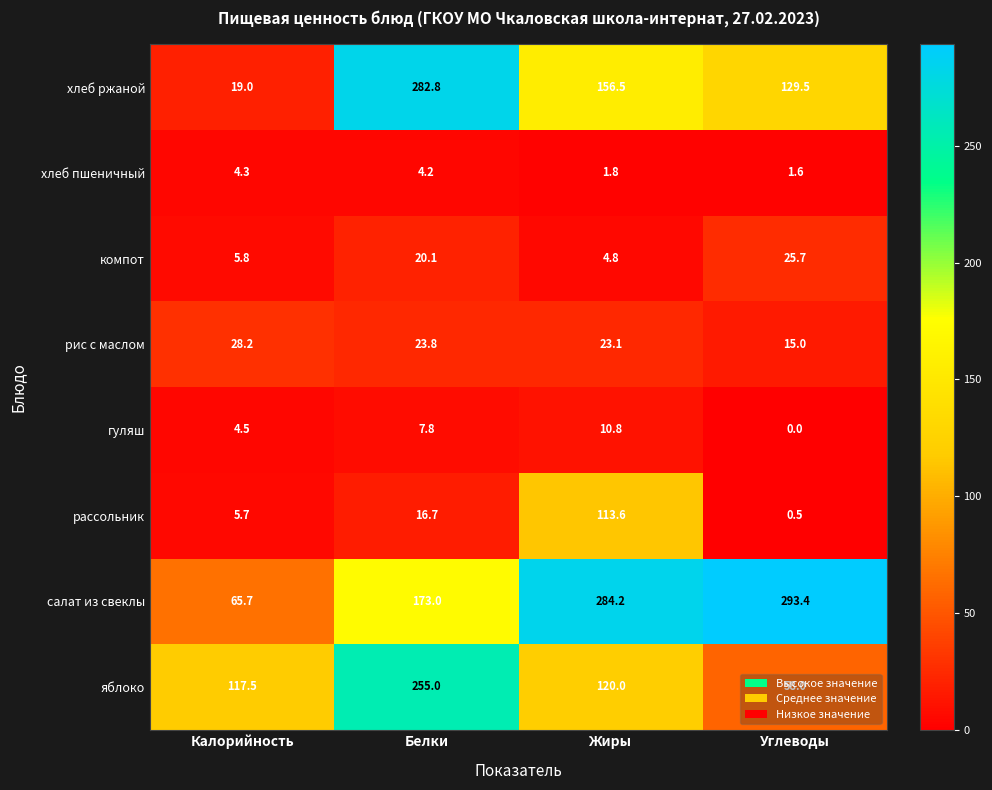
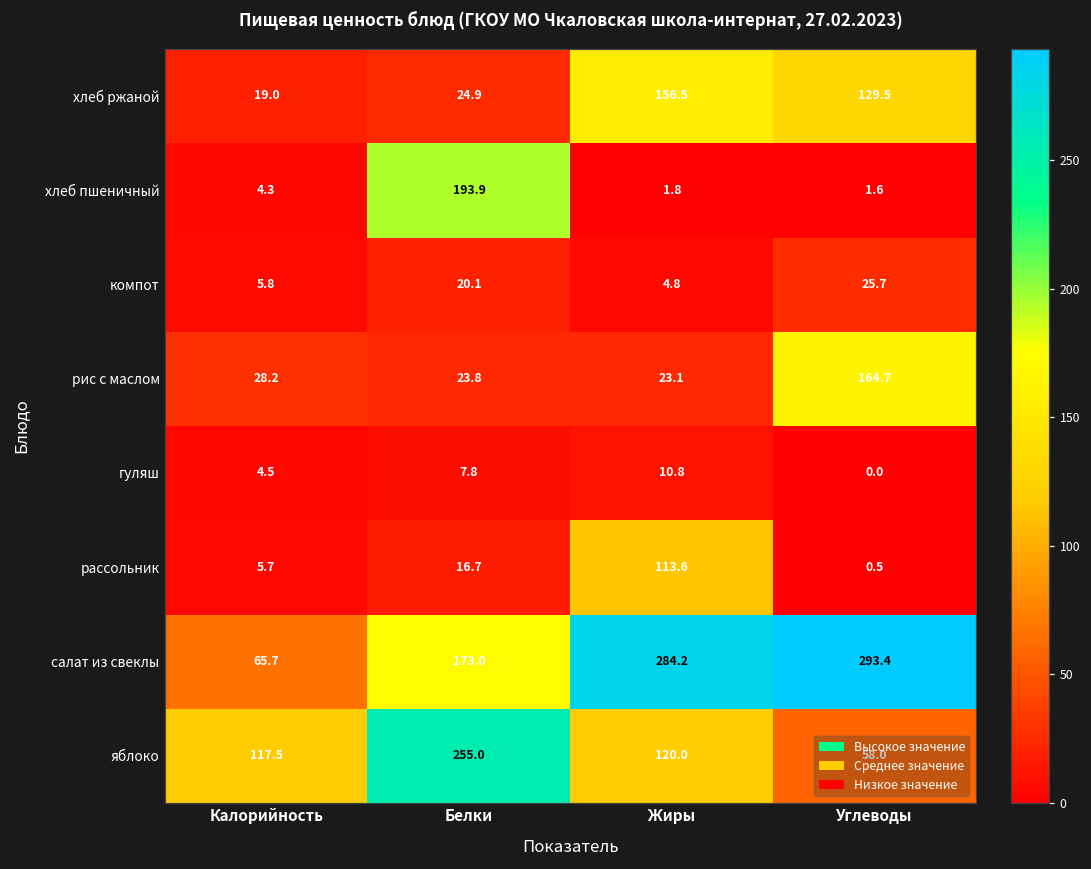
хлеб ржаной, Белки: 282.8 -> 24.9
хлеб пшеничный, Белки: 4.2 -> 193.9
рис с маслом, Углеводы: 15.0 -> 164.7
